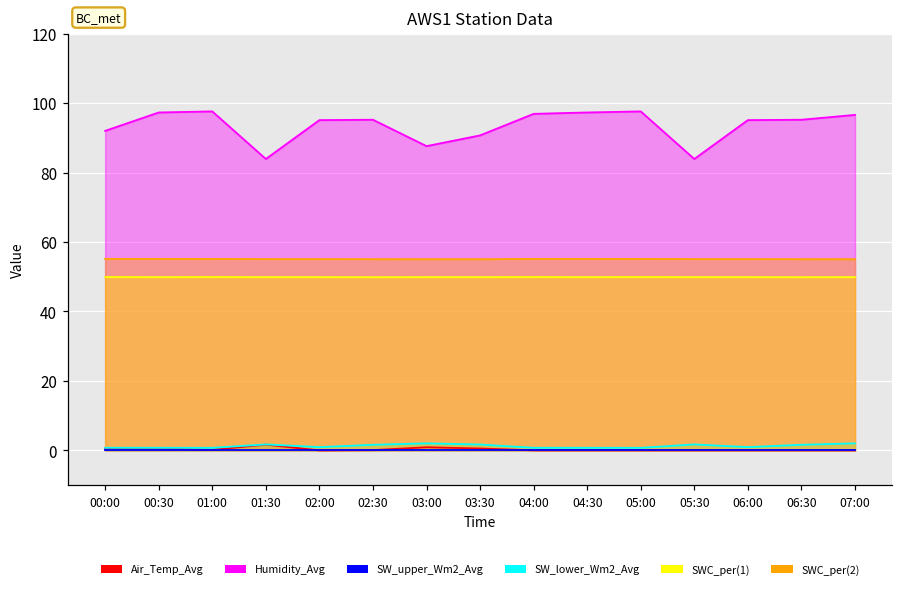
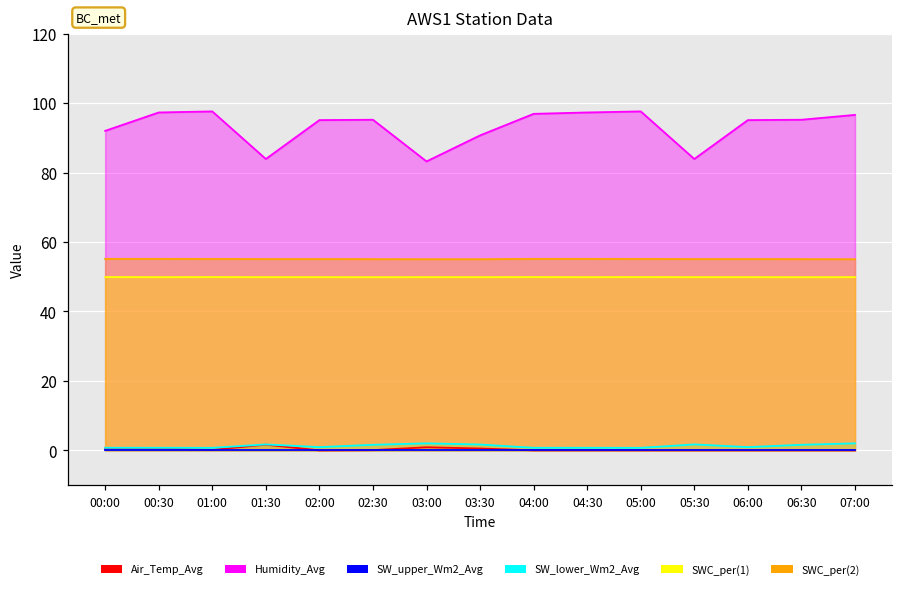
Humidity_Avg, 03:00: 88 -> 83
